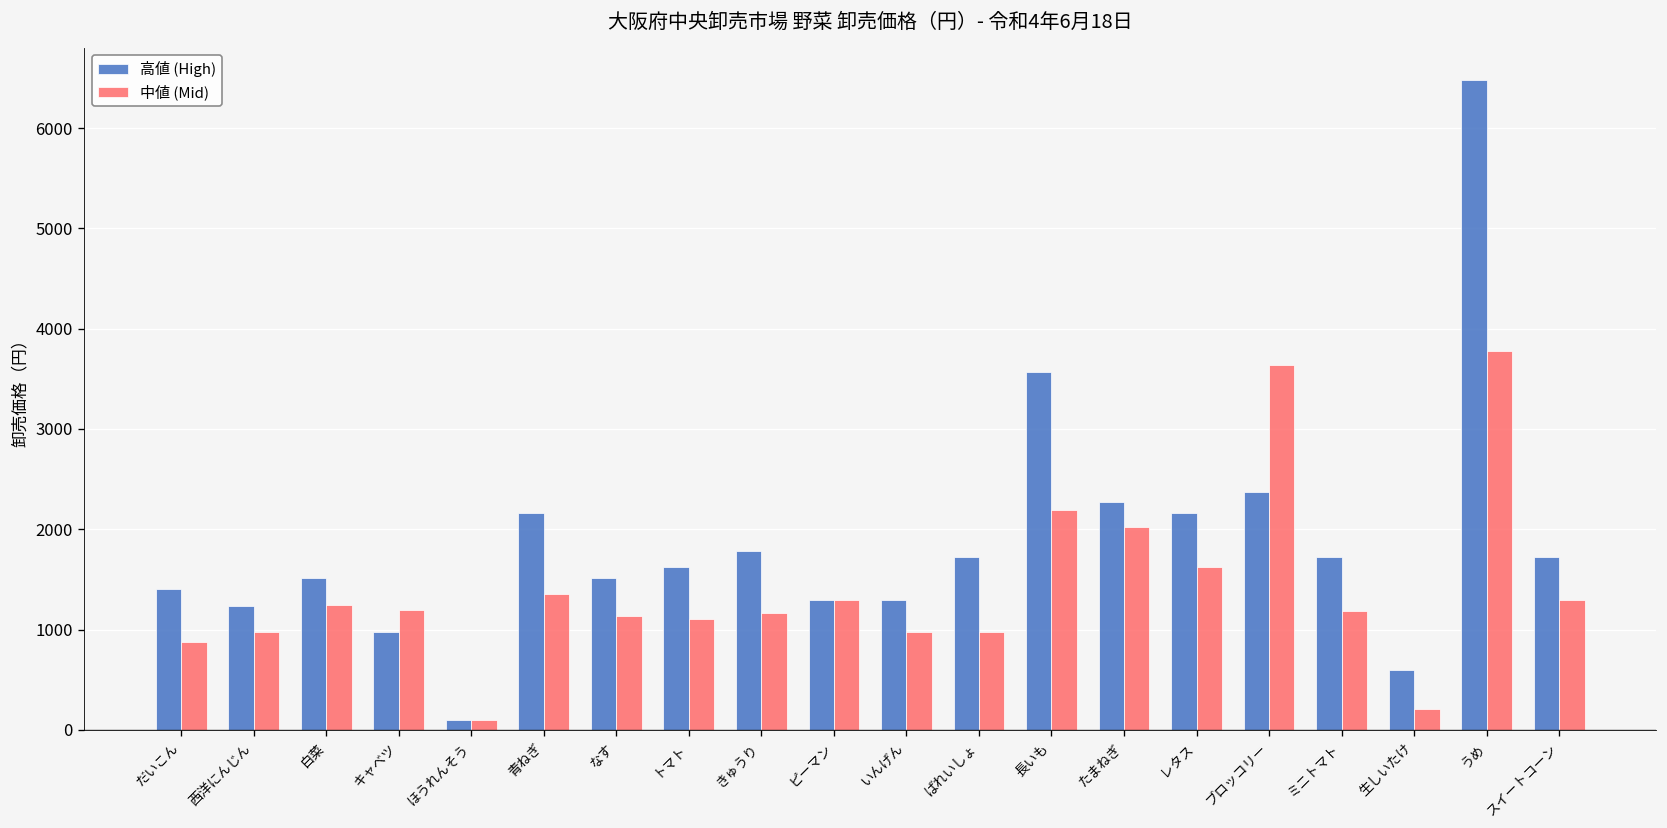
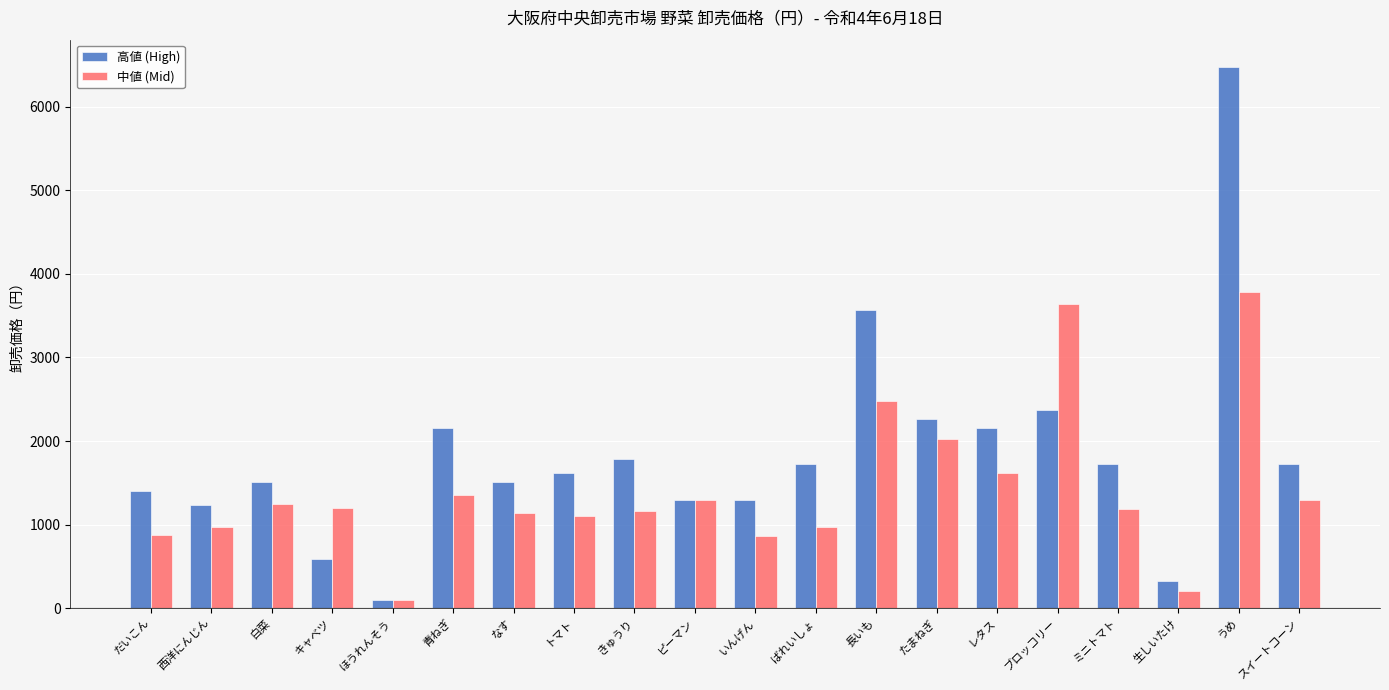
高値 (High), キャベツ: 1000 -> 600
中値 (Mid), いんげん: 1000 -> 900
中値 (Mid), 長いも: 2200 -> 2500
高値 (High), 生しいたけ: 600 -> 300
